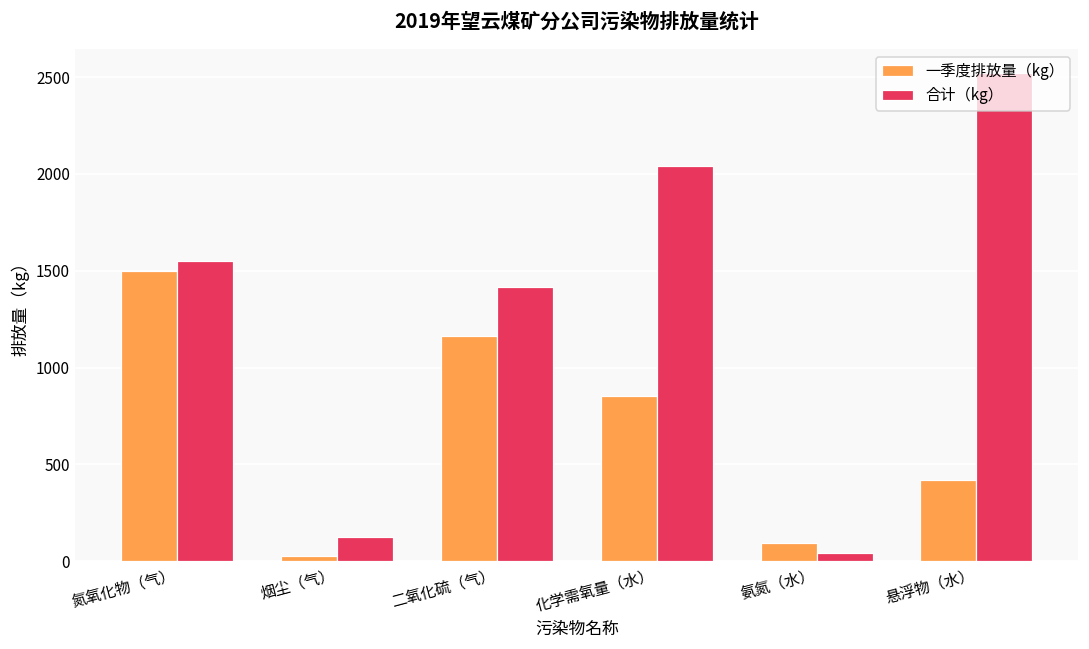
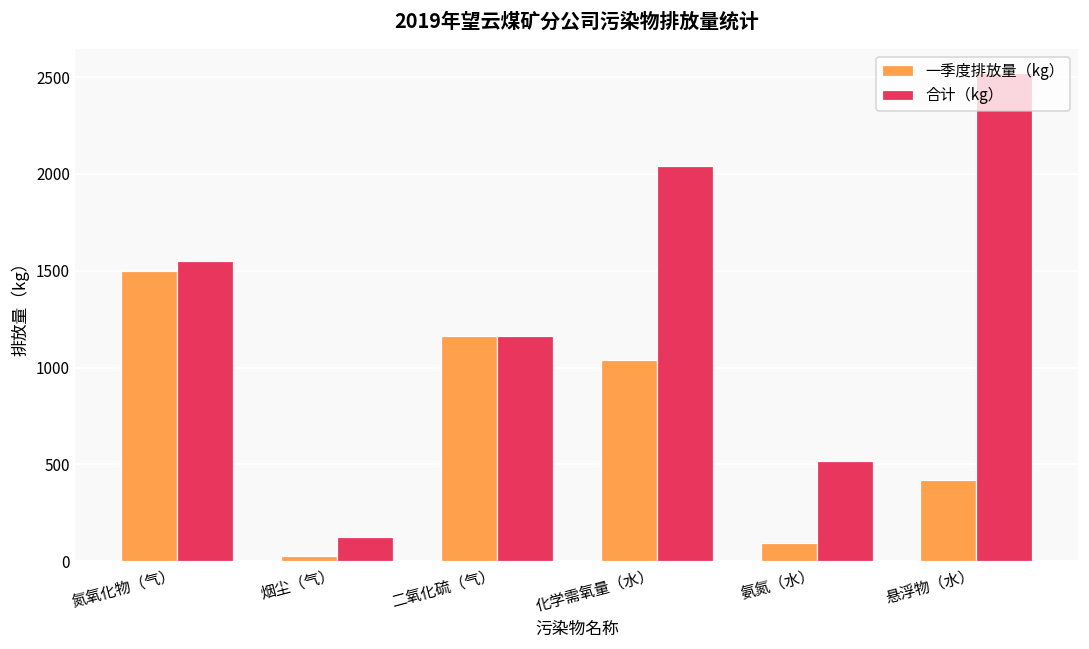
合计（kg）, 二氧化硫（气）: 1420 -> 1160
一季度排放量（kg）, 化学需氧量（水）: 850 -> 1040
合计（kg）, 氨氮（水）: 40 -> 520
